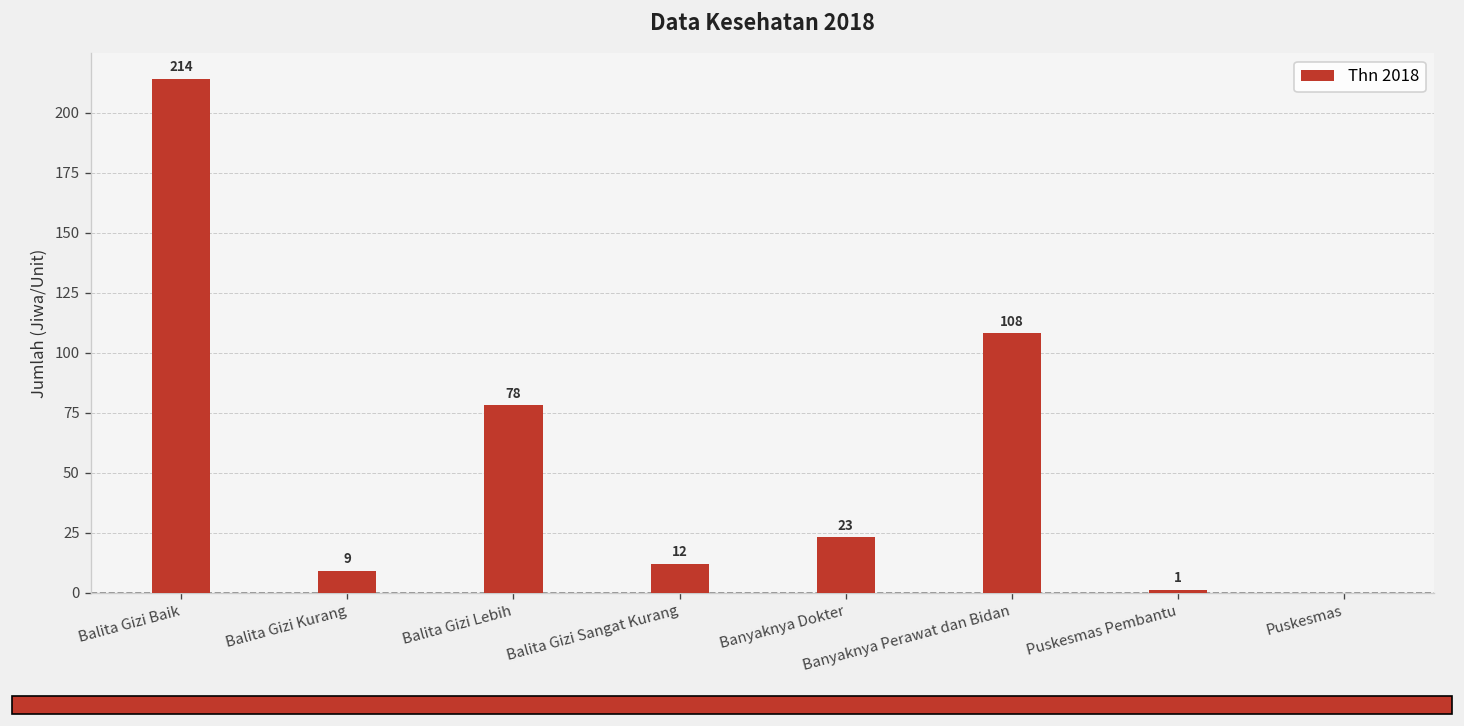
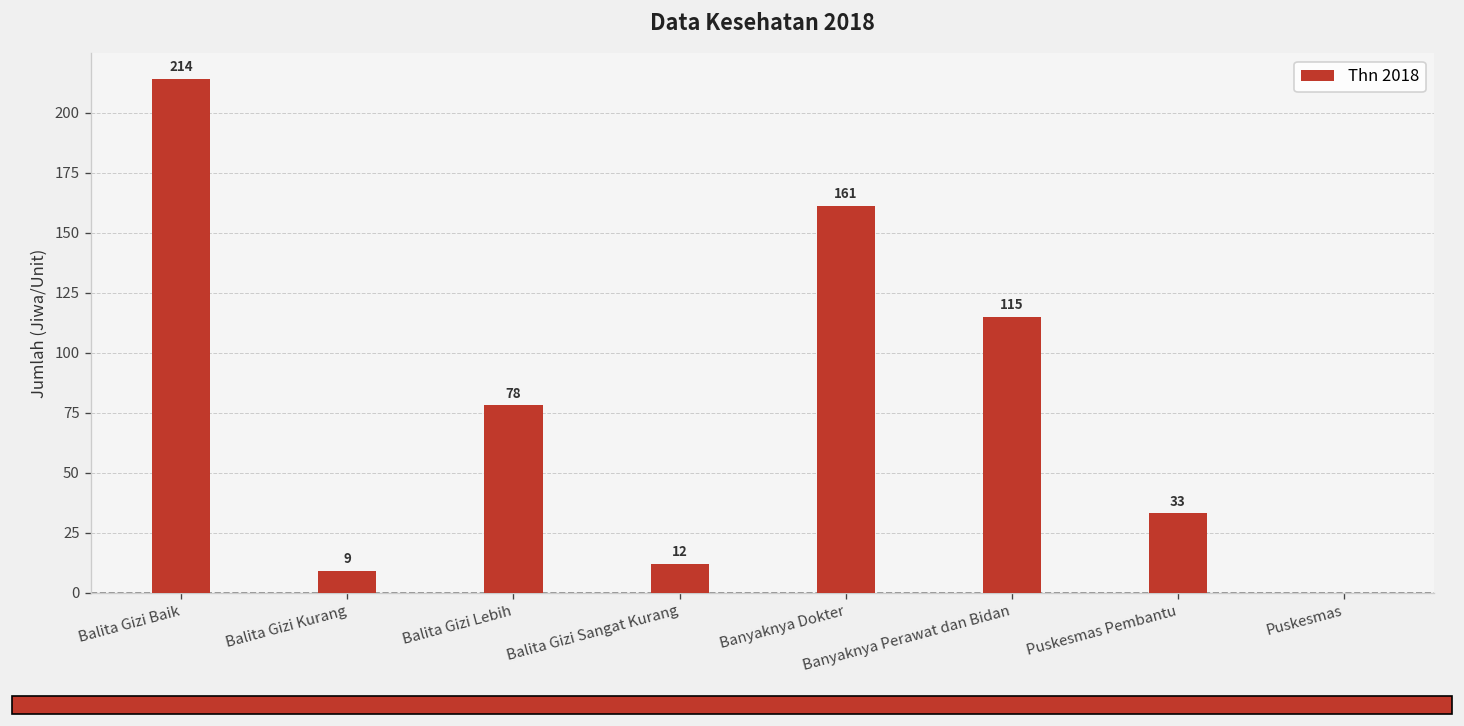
Banyaknya Dokter: 23 -> 161
Banyaknya Perawat dan Bidan: 108 -> 115
Puskesmas Pembantu: 1 -> 33
